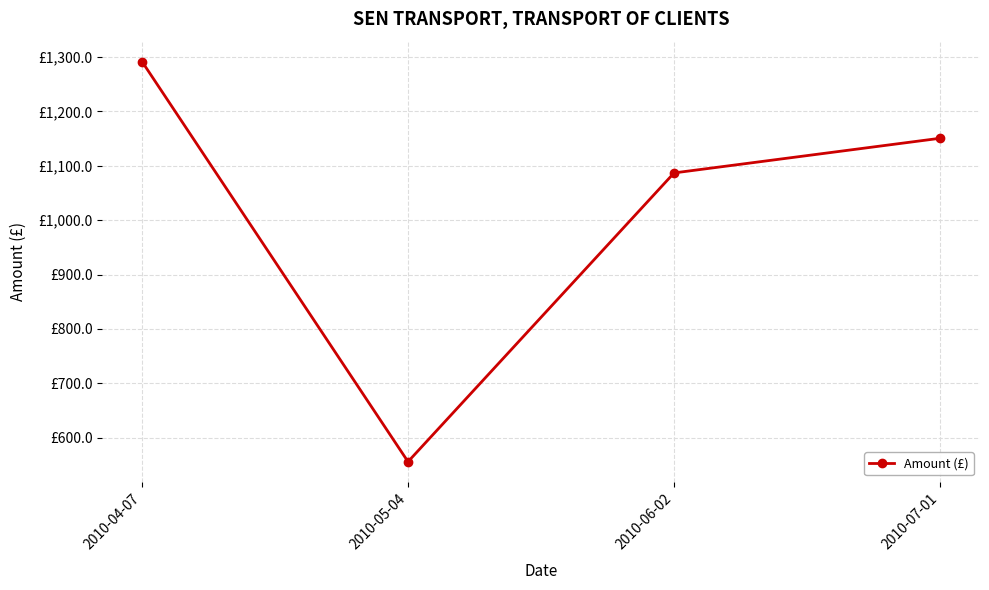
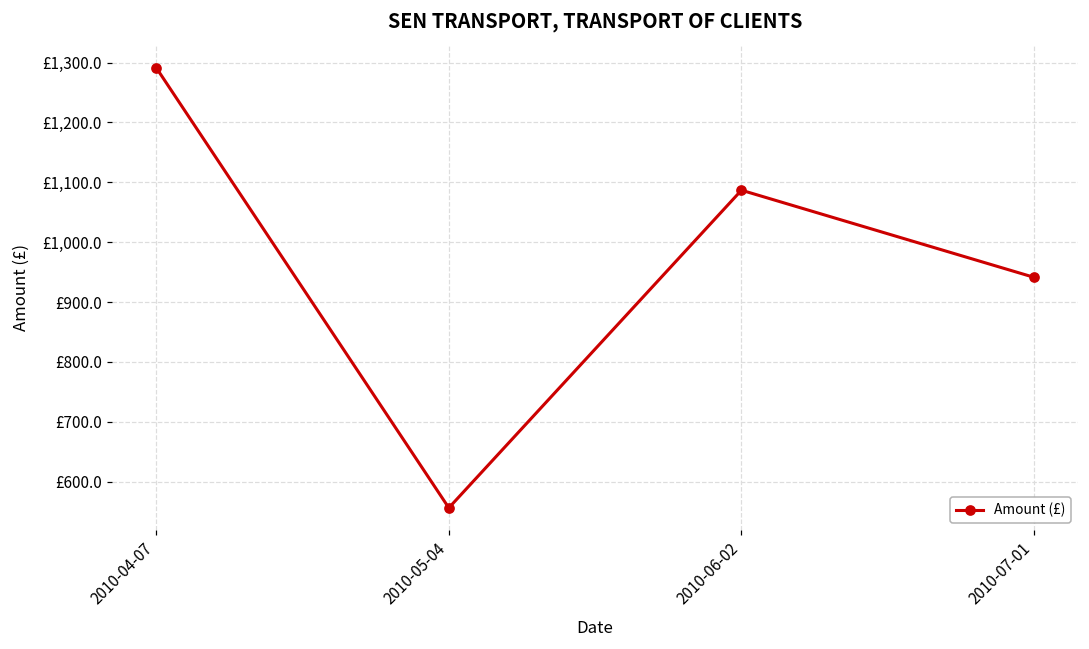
2010-07-01: £1,150 -> £940
